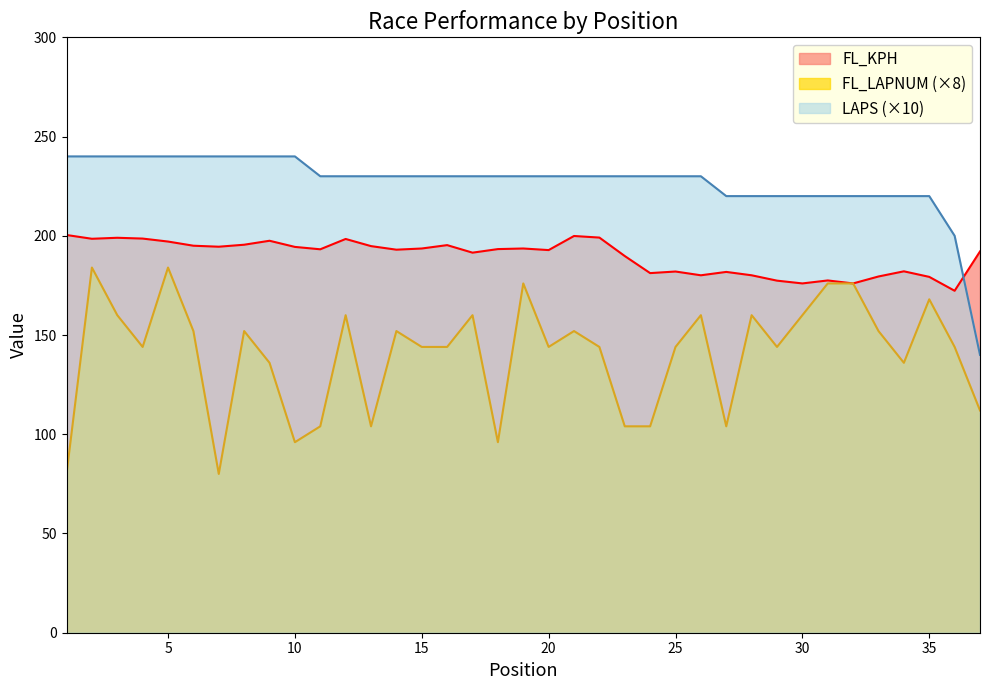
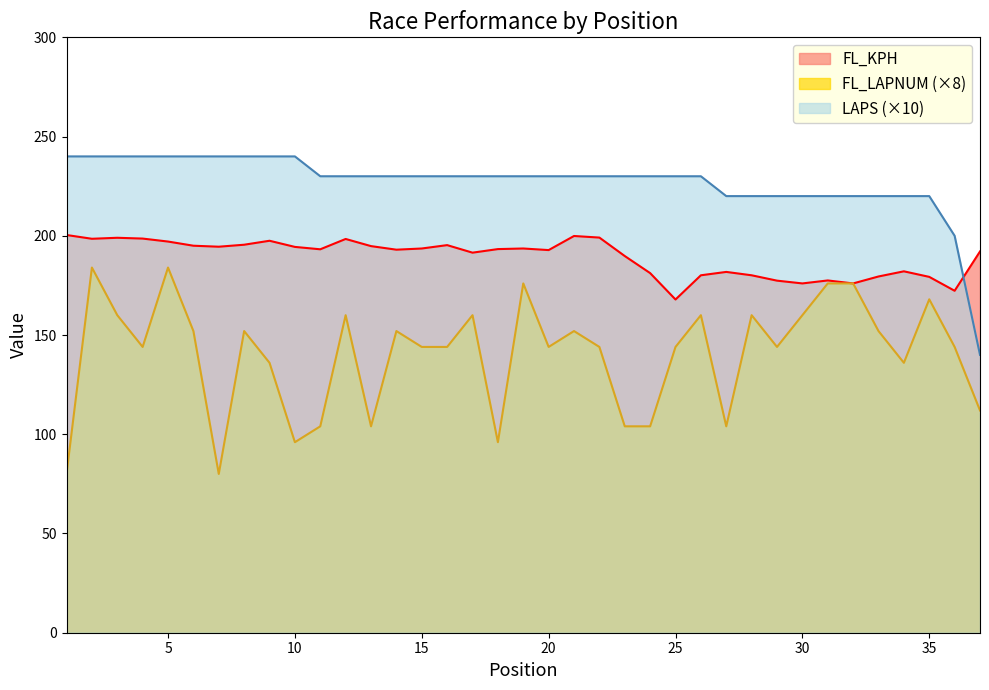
FL_KPH, 25: 182 -> 168
